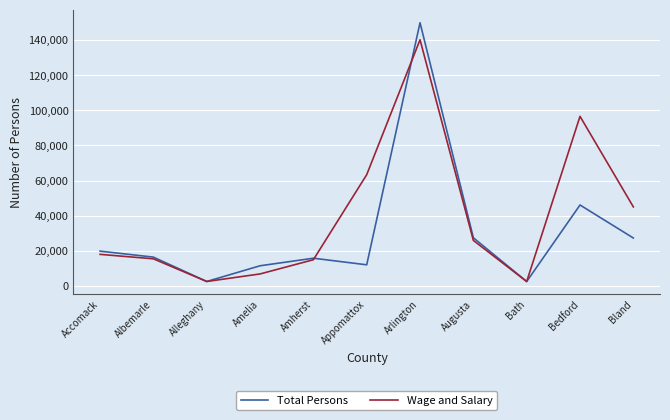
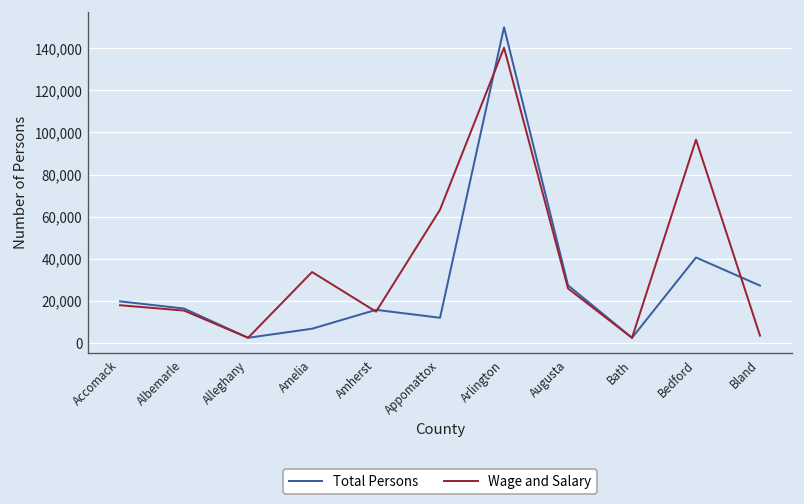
Total Persons, Amelia: 11,000 -> 7,000
Wage and Salary, Amelia: 7,000 -> 34,000
Total Persons, Bedford: 46,000 -> 41,000
Wage and Salary, Bland: 45,000 -> 3,000
